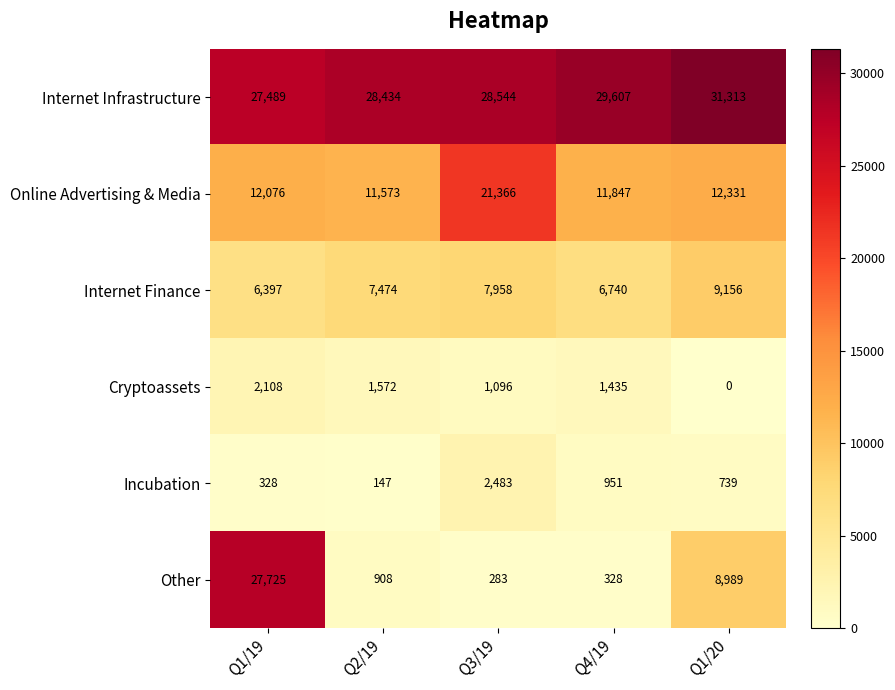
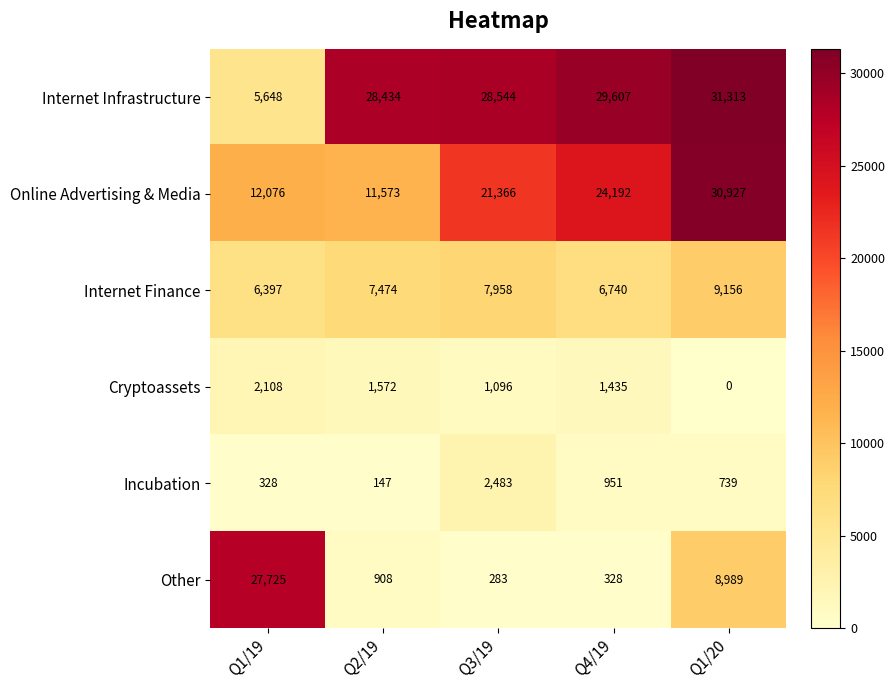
Internet Infrastructure, Q1/19: 27,489 -> 5,648
Online Advertising & Media, Q4/19: 11,847 -> 24,192
Online Advertising & Media, Q1/20: 12,331 -> 30,927
